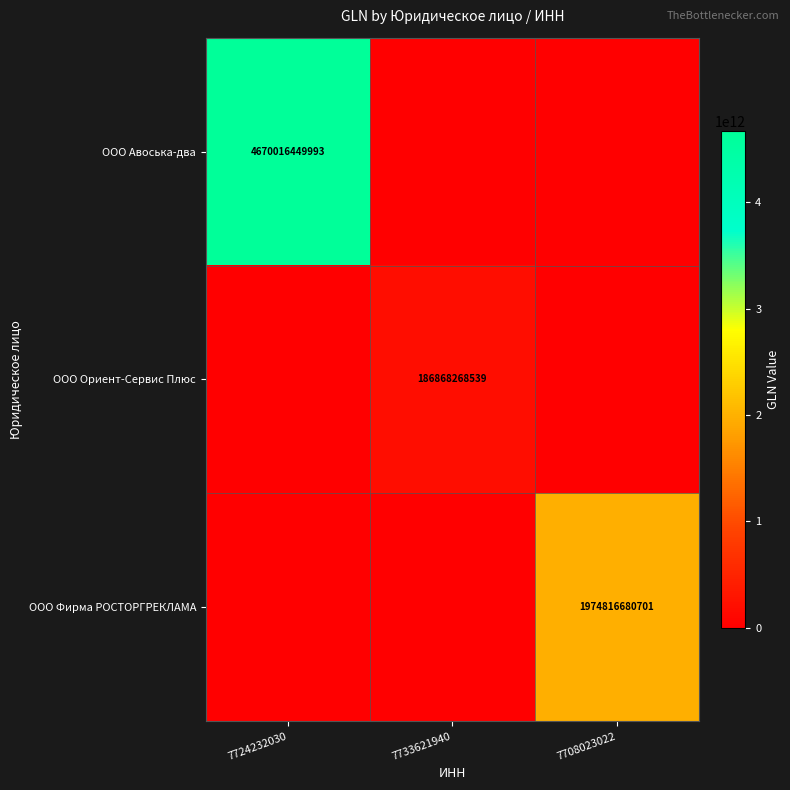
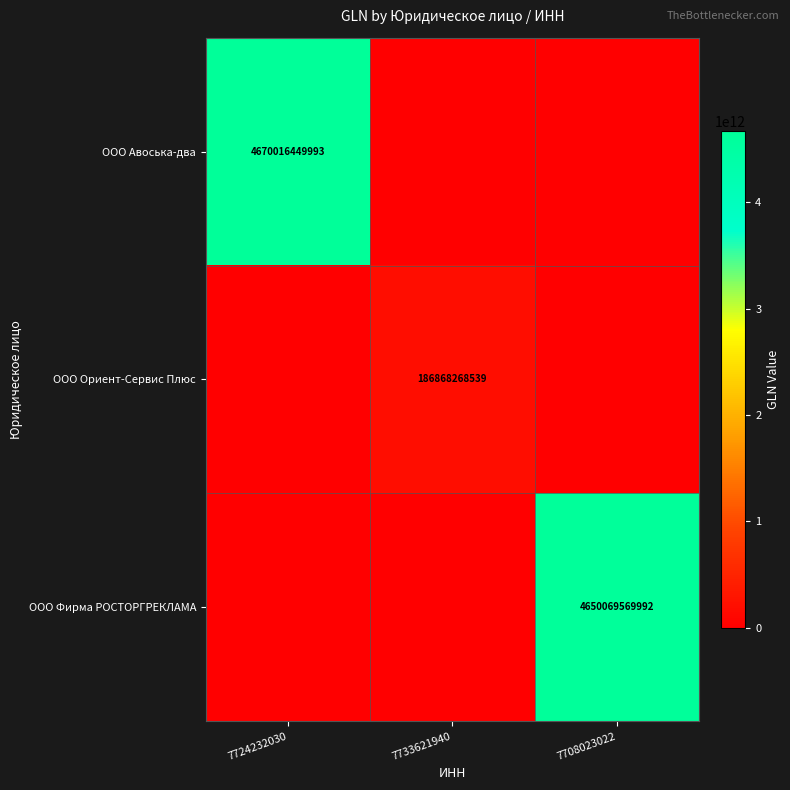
OOO Фирма РОСТОРГРЕКЛАМА, 7708023022: 1974816680701 -> 4650069569992
